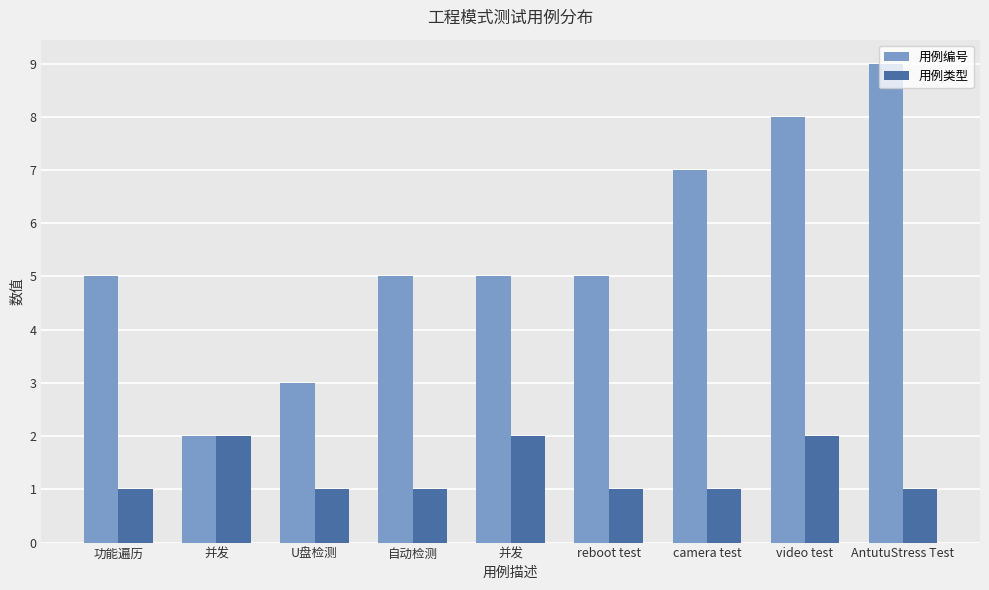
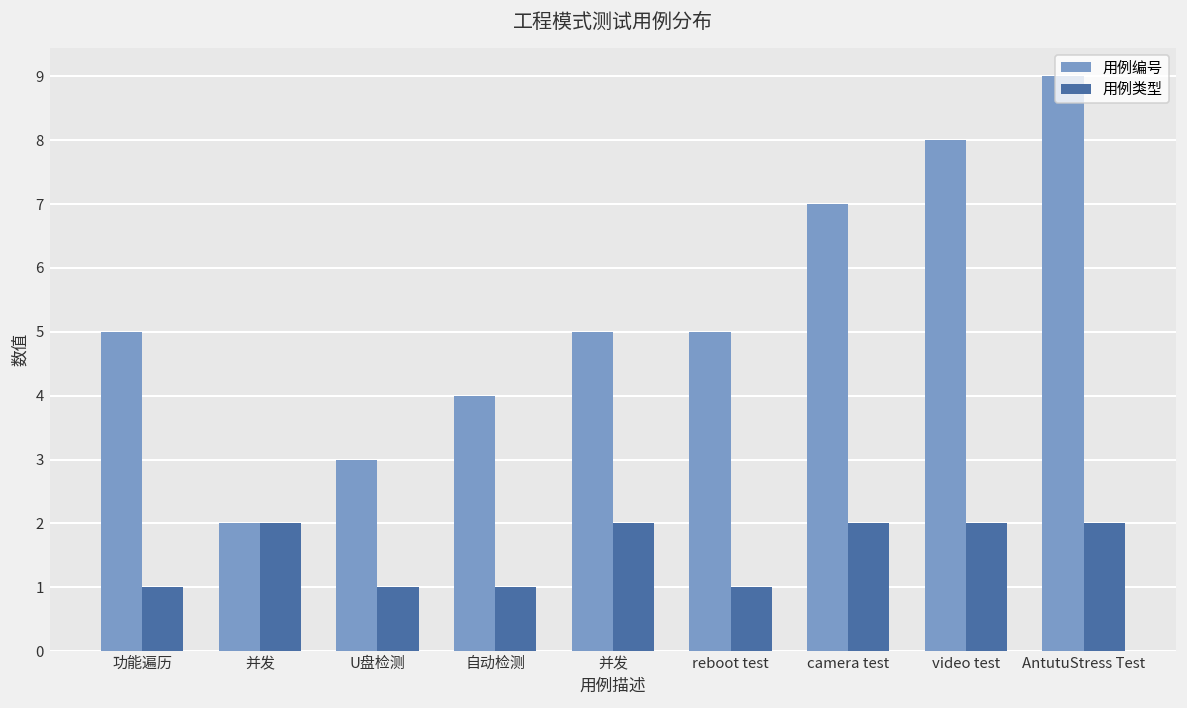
用例编号, 自动检测: 5 -> 4
用例类型, camera test: 1 -> 2
用例类型, AntutuStress Test: 1 -> 2
